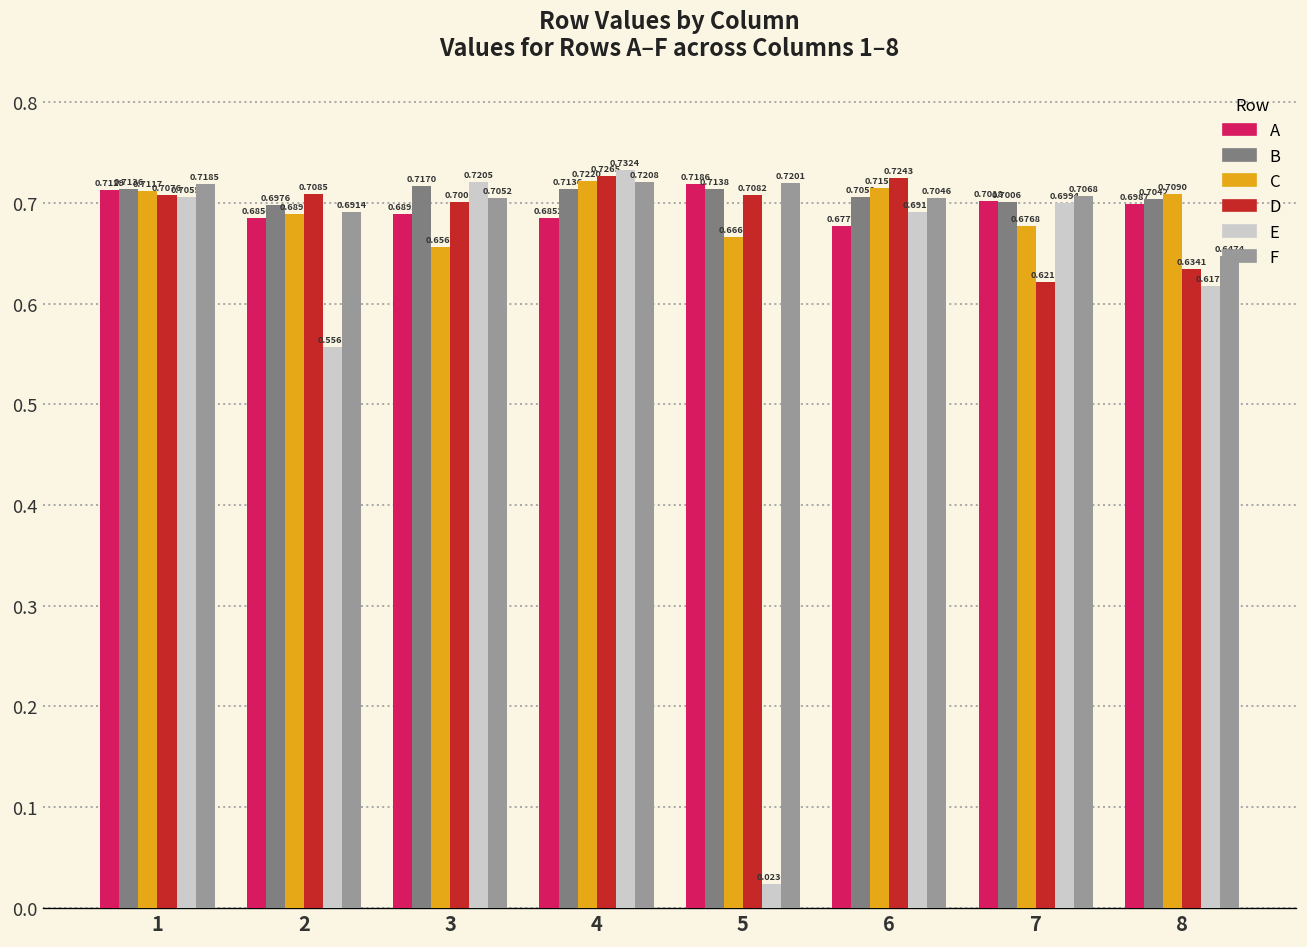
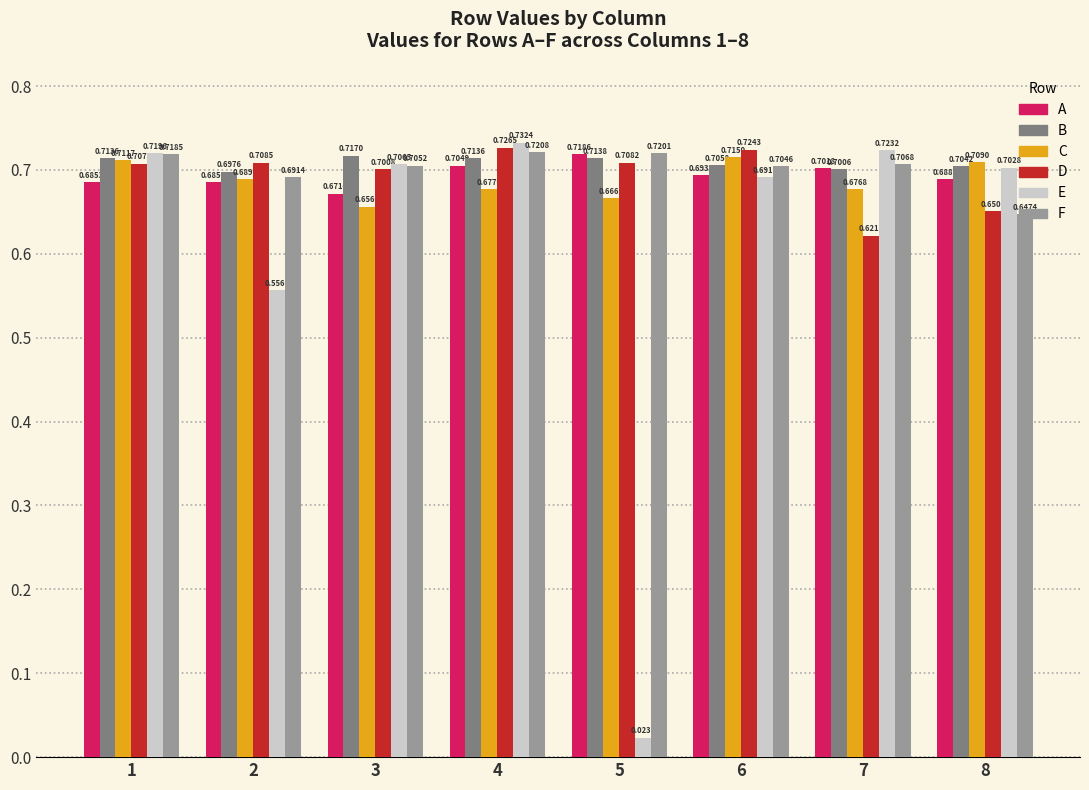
A, 1: 0.7129 -> 0.6853
E, 1: 0.7055 -> 0.7196
A, 3: 0.6892 -> 0.6714
E, 3: 0.7205 -> 0.7065
A, 4: 0.6852 -> 0.7049
C, 4: 0.7220 -> 0.6770
A, 6: 0.6773 -> 0.6937
E, 7: 0.6994 -> 0.7232
A, 8: 0.6987 -> 0.6887
D, 8: 0.6341 -> 0.6507
E, 8: 0.6178 -> 0.7028
